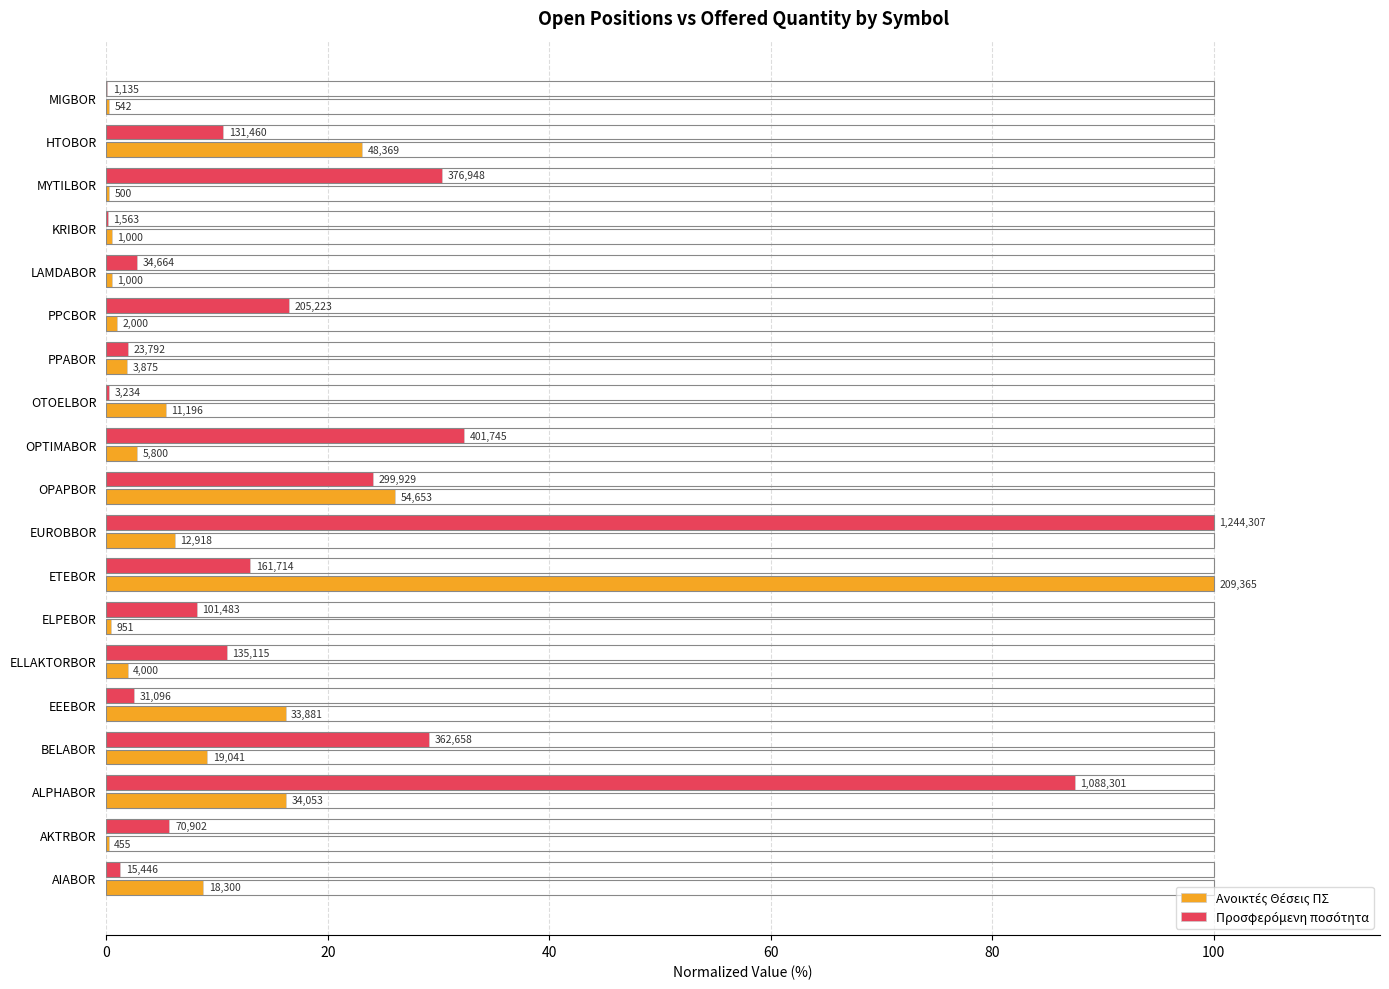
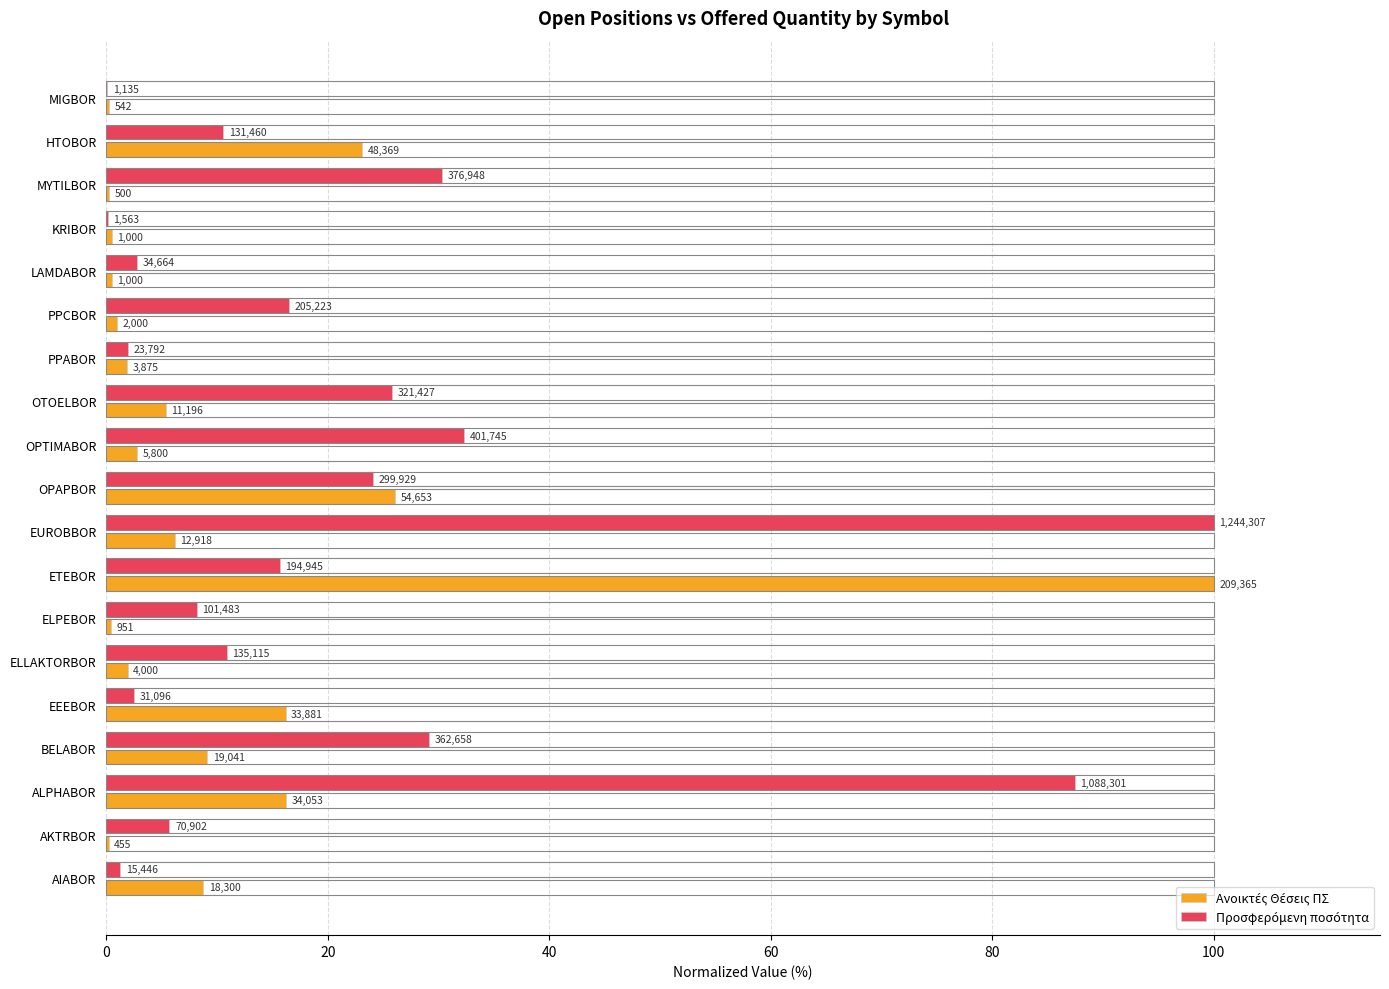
Προσφερόμενη ποσότητα, OTOELBOR: 3,234 -> 321,427
Προσφερόμενη ποσότητα, ETEBOR: 161,714 -> 194,945
